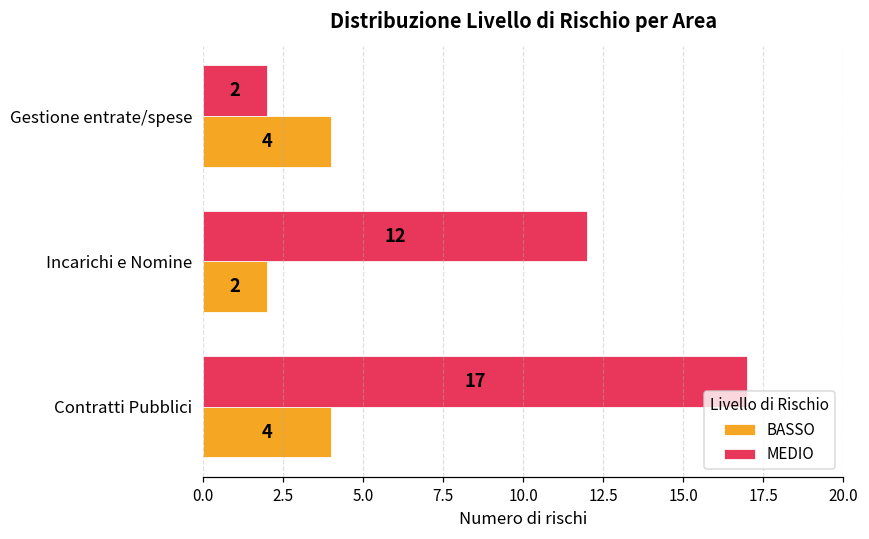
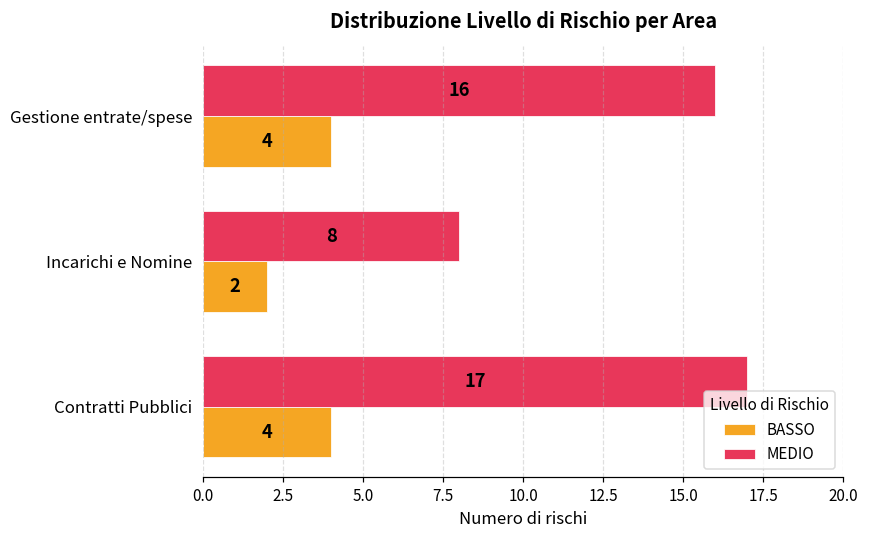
MEDIO, Gestione entrate/spese: 2 -> 16
MEDIO, Incarichi e Nomine: 12 -> 8
